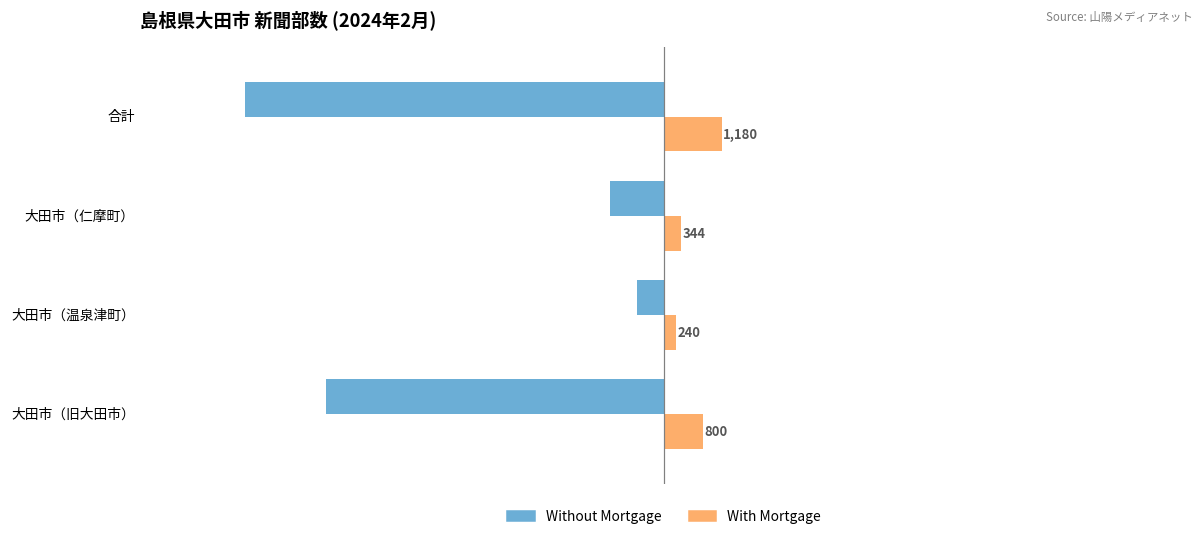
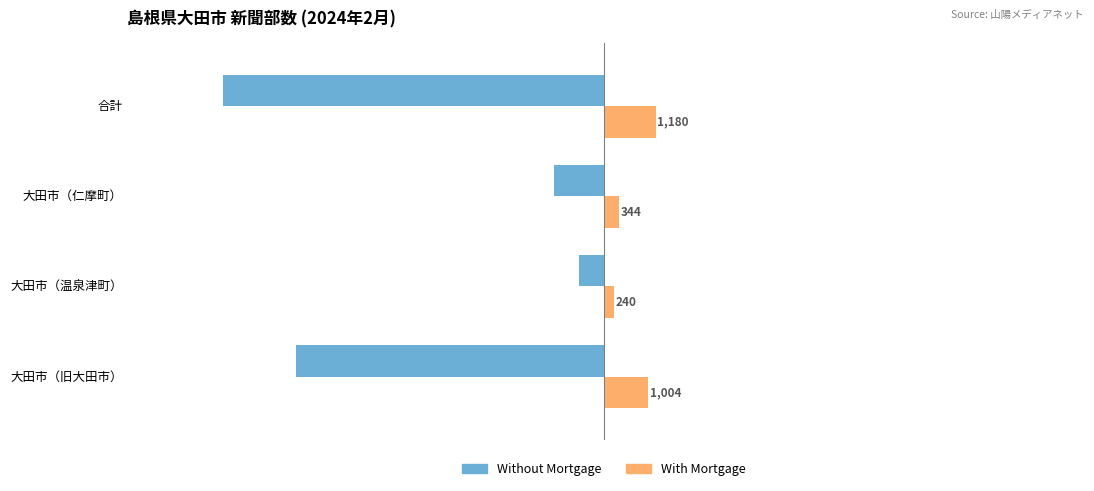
With Mortgage, 大田市（旧大田市）: 800 -> 1,004
